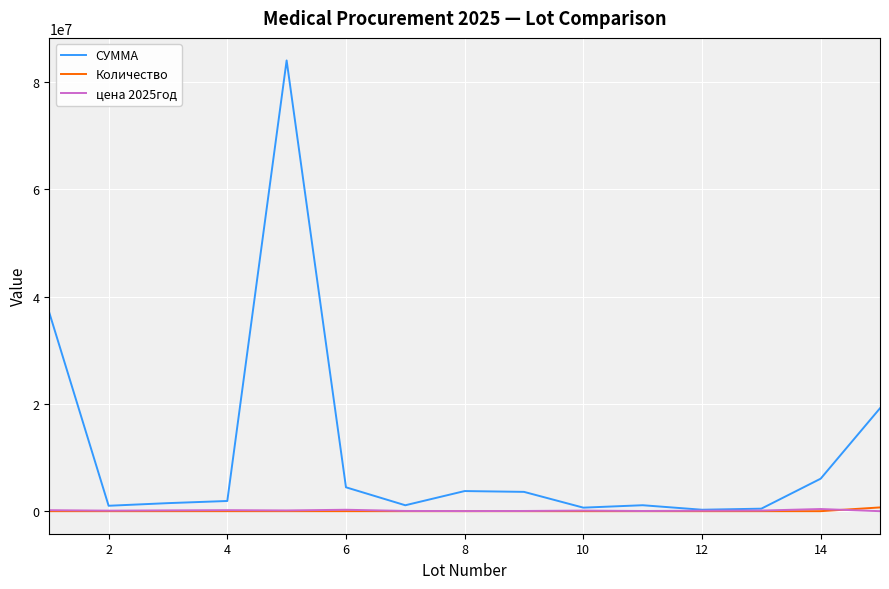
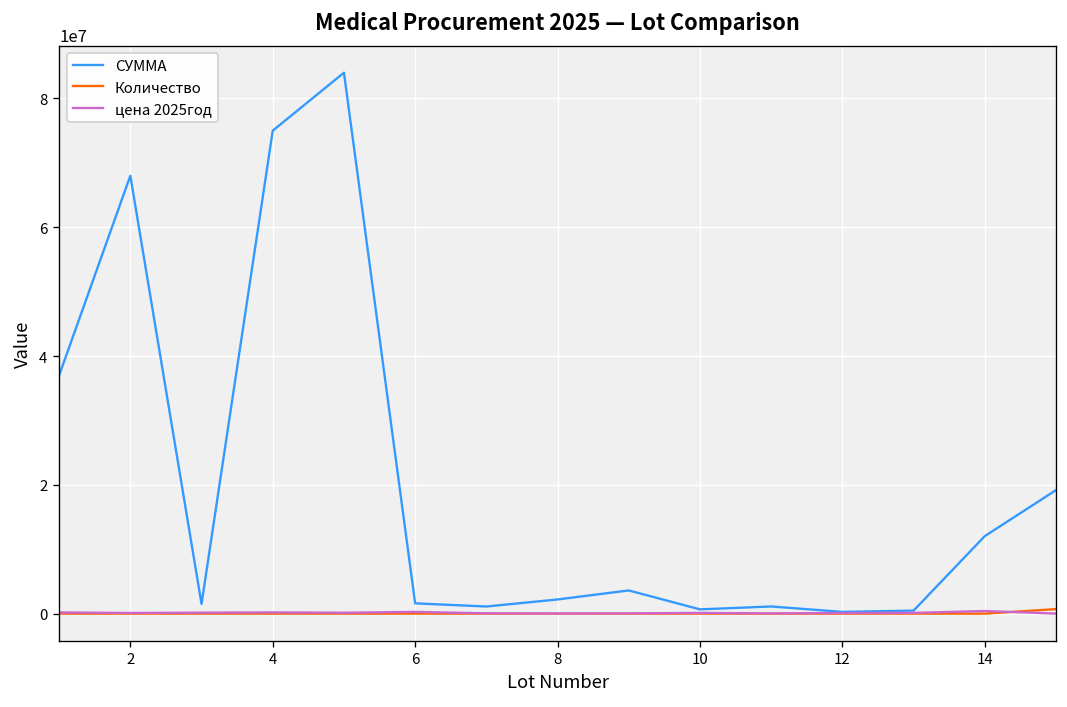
СУММА, 2: 1000000 -> 68000000
СУММА, 4: 2000000 -> 75000000
СУММА, 6: 4000000 -> 2000000
СУММА, 8: 4000000 -> 2000000
СУММА, 14: 6000000 -> 12000000
